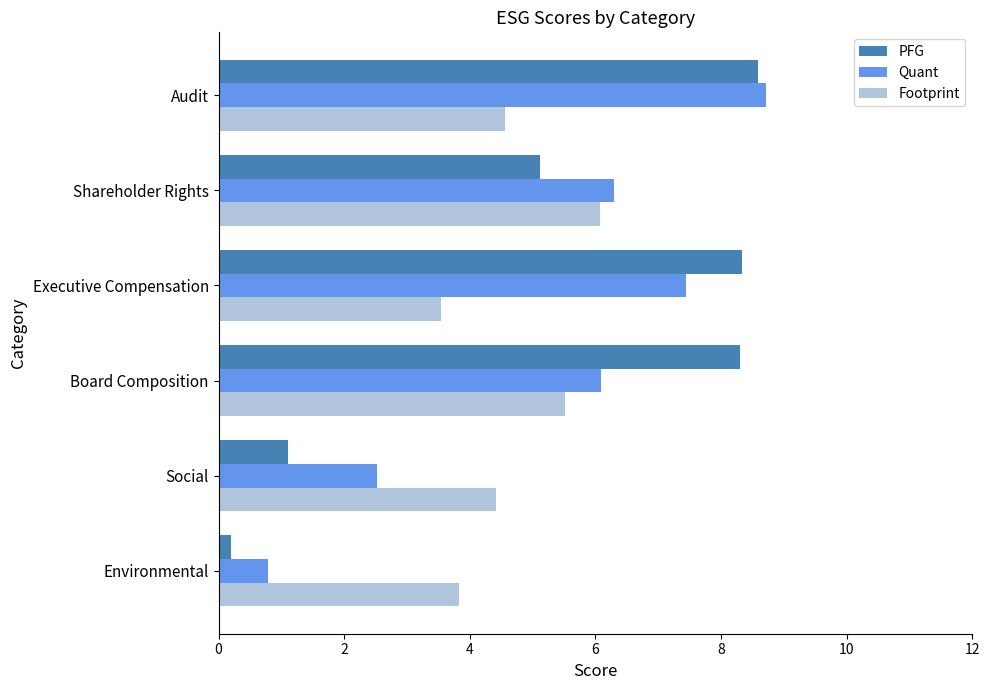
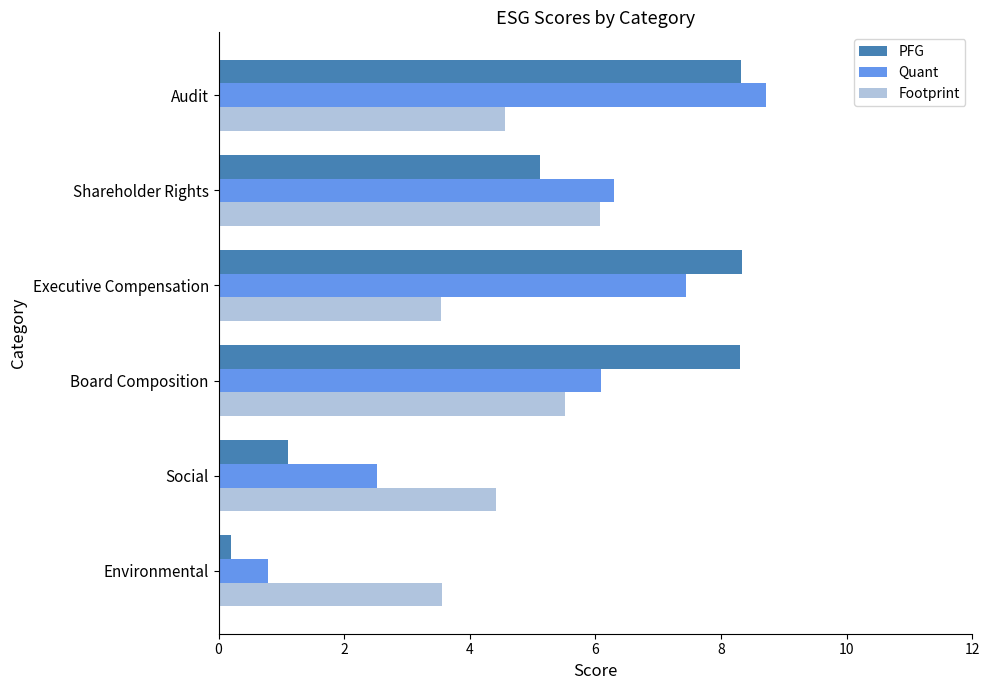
PFG, Audit: 8.6 -> 8.3
Footprint, Environmental: 3.8 -> 3.6
